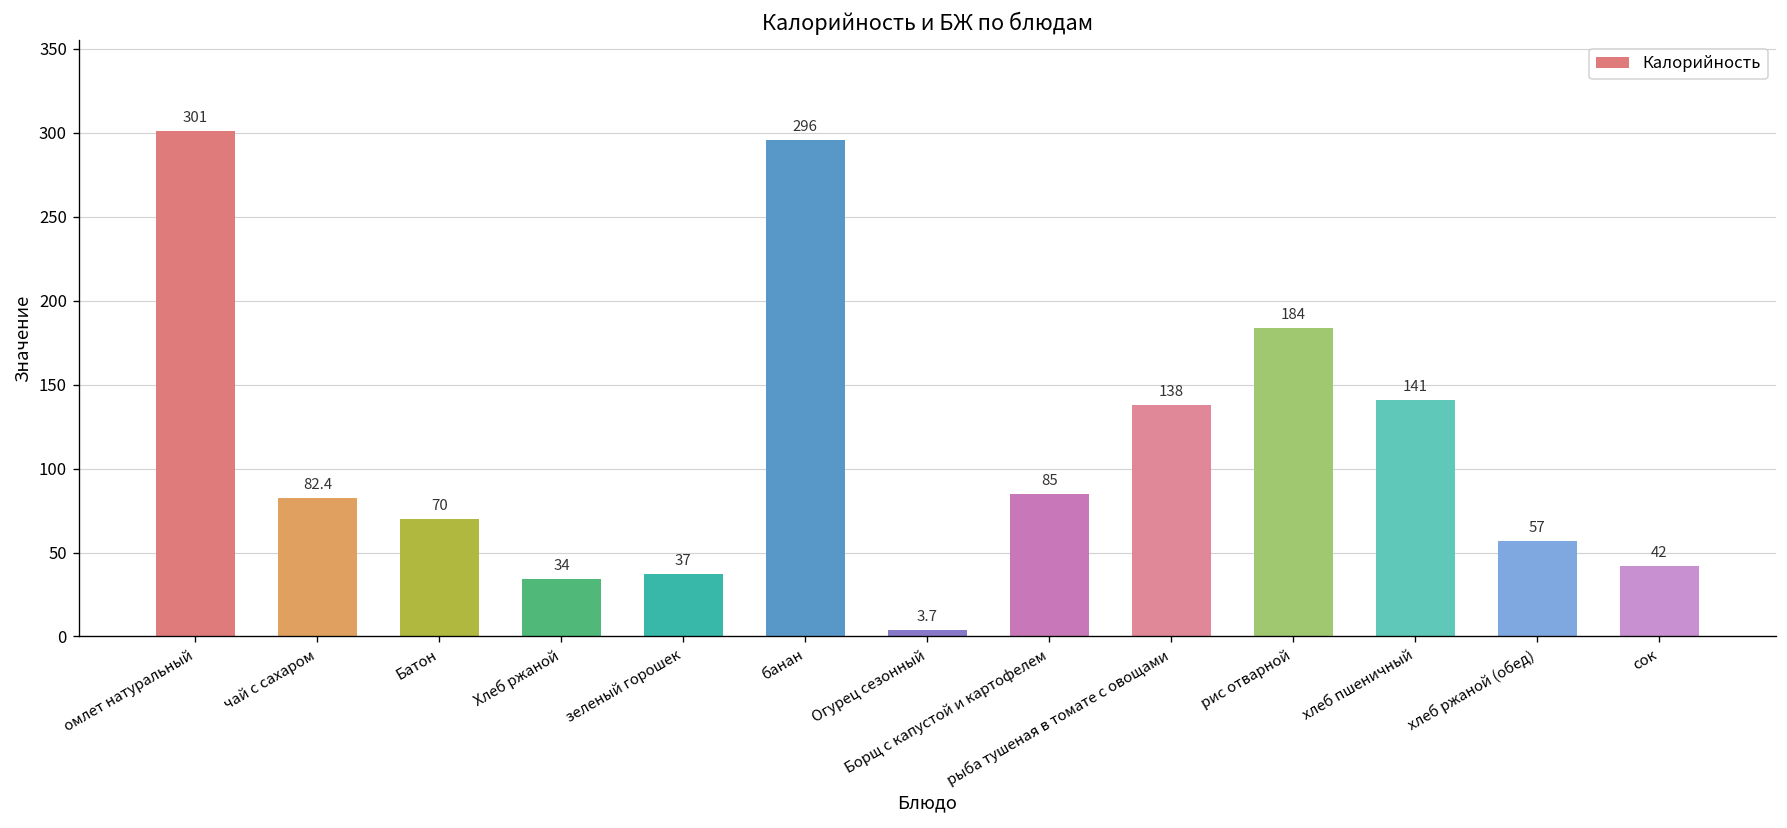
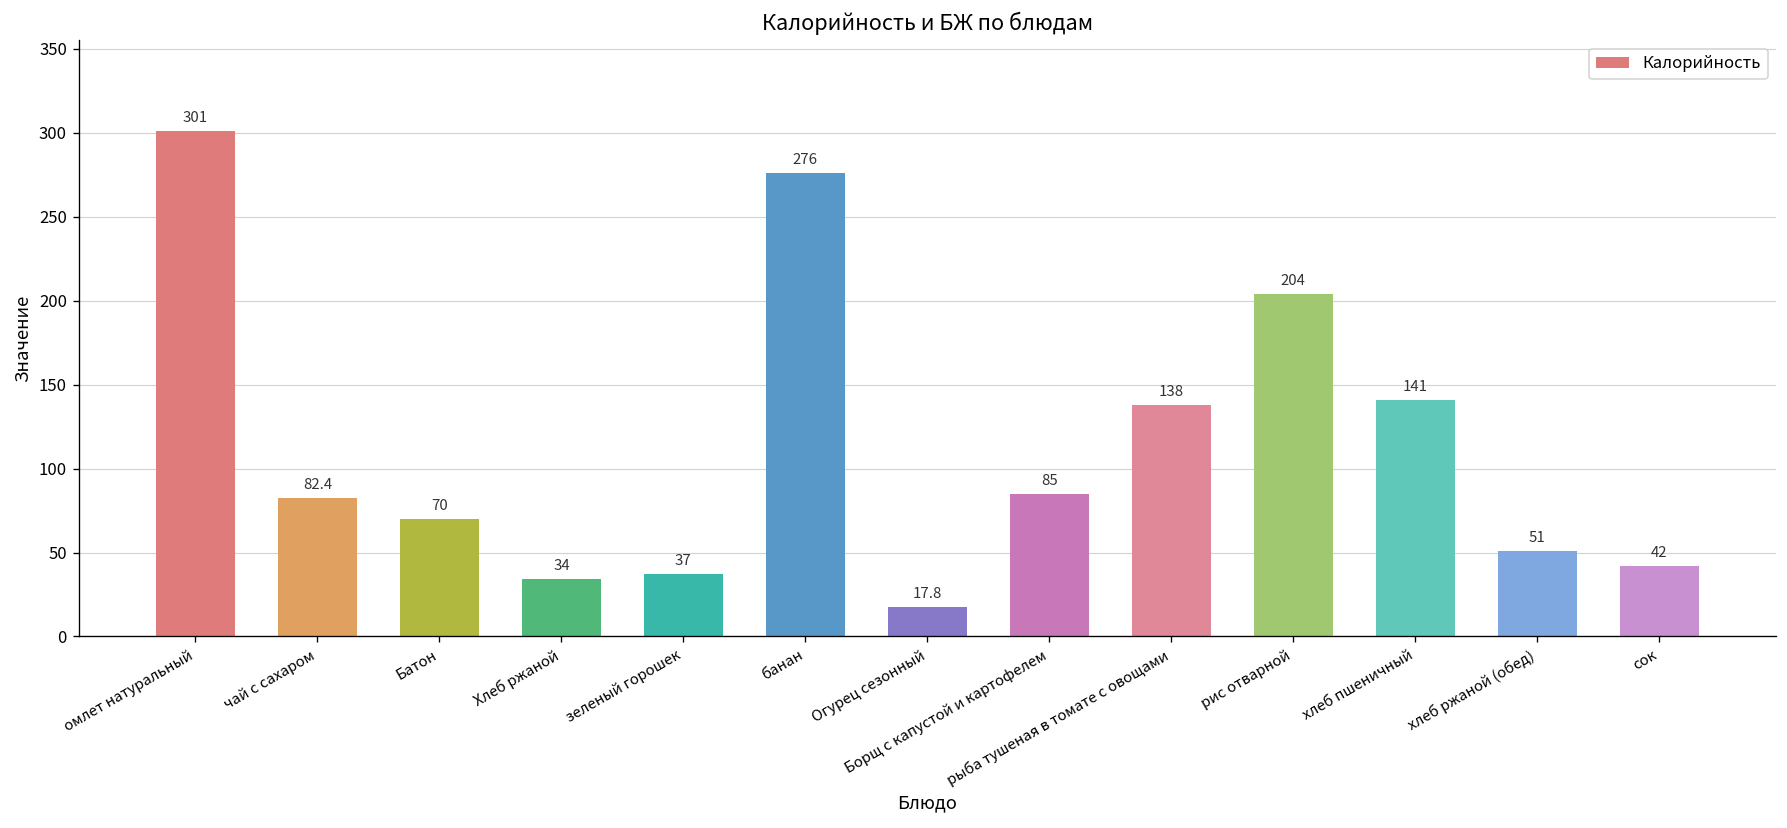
банан: 296 -> 276
Огурец сезонный: 3.7 -> 17.8
рис отварной: 184 -> 204
хлеб ржаной (обед): 57 -> 51
